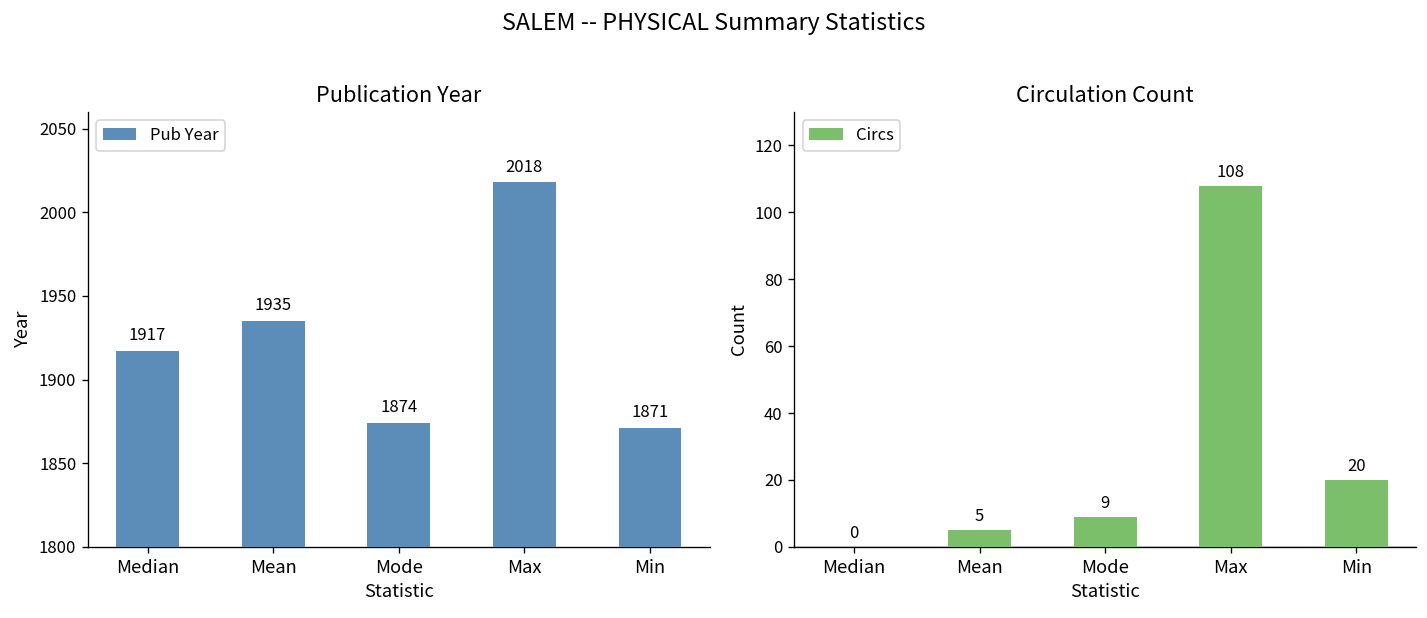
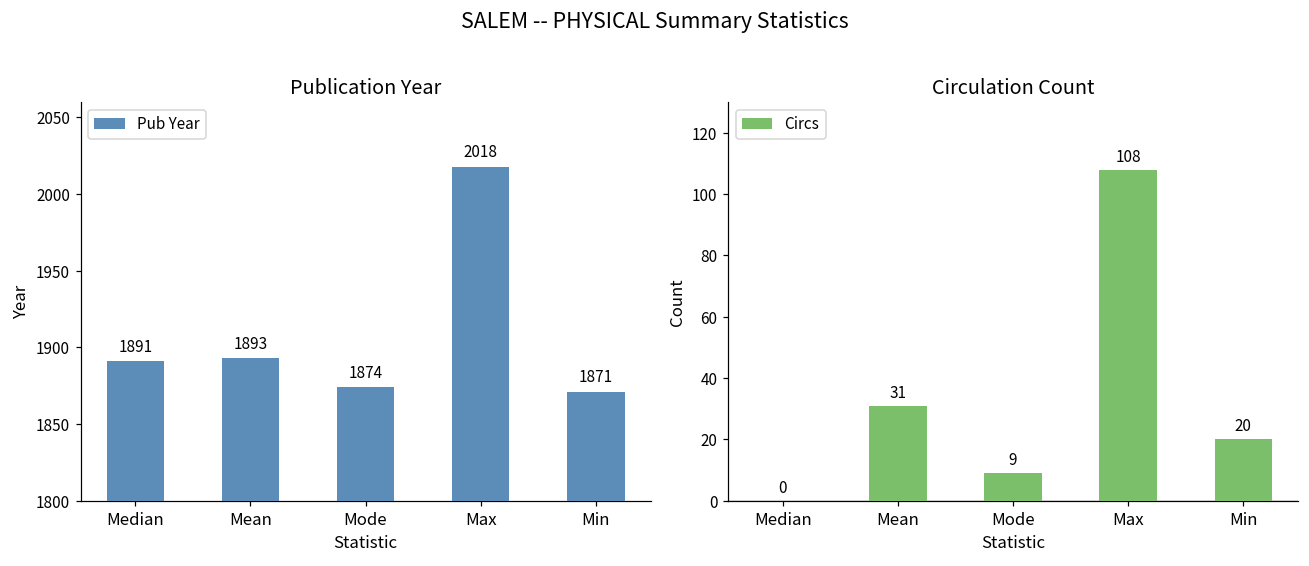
Publication Year, Median: 1917 -> 1891
Publication Year, Mean: 1935 -> 1893
Circulation Count, Mean: 5 -> 31
